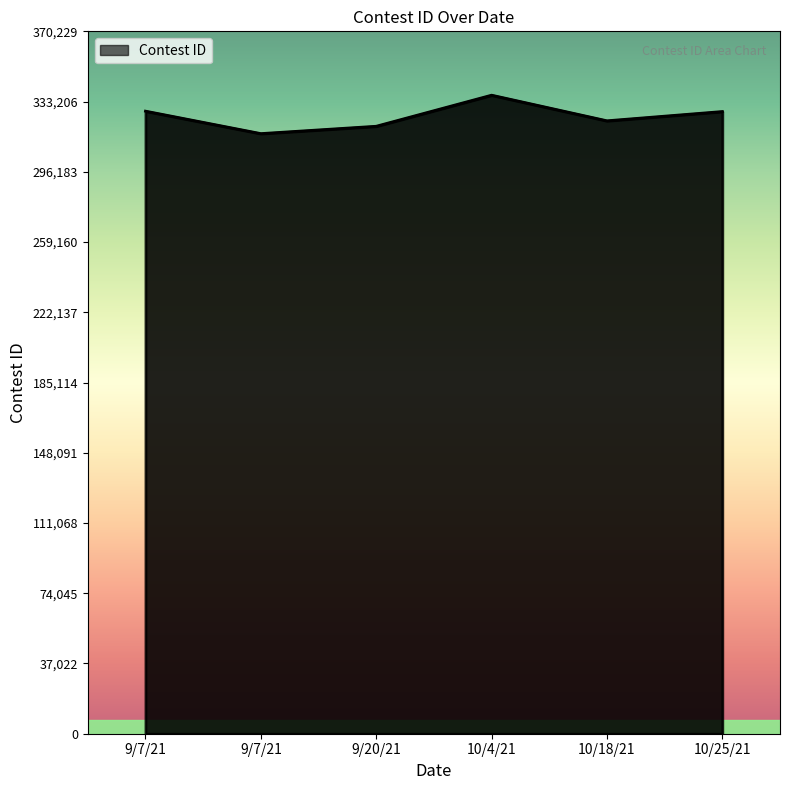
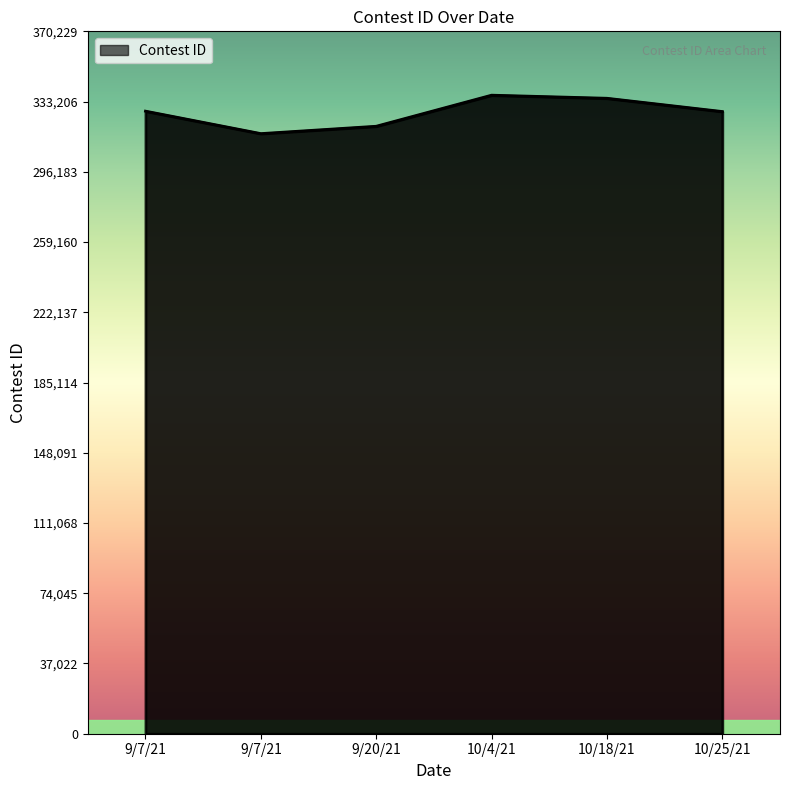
10/18/21: 323,000 -> 335,000
